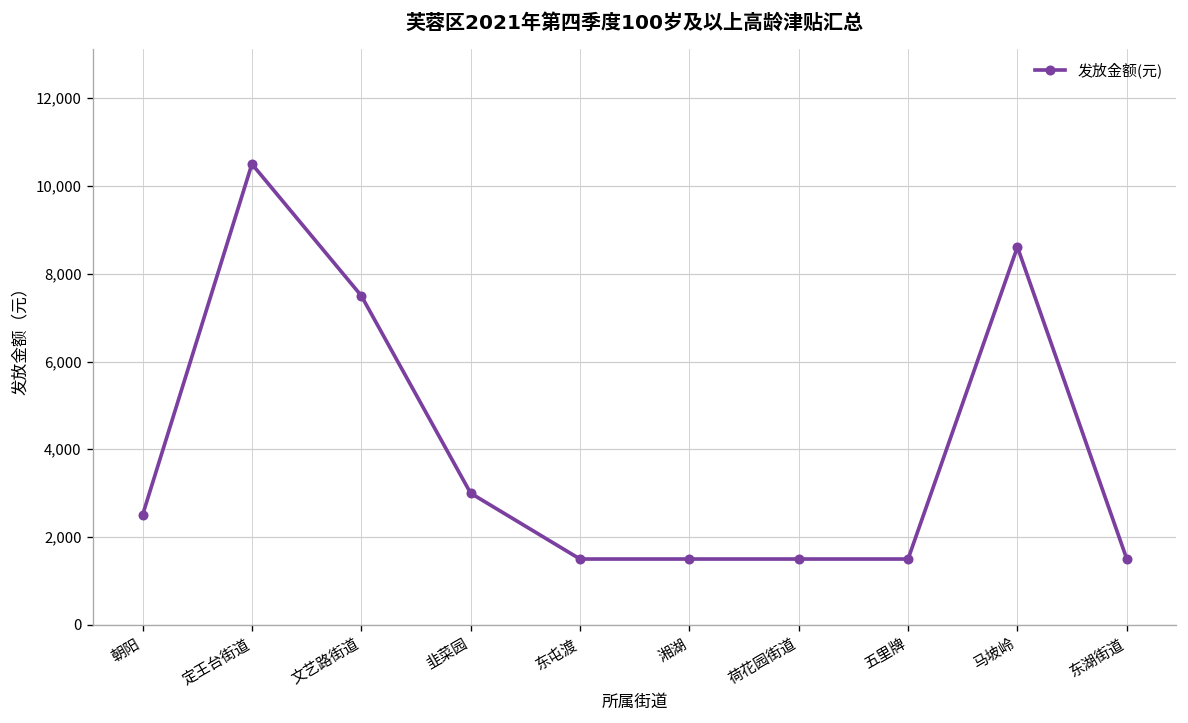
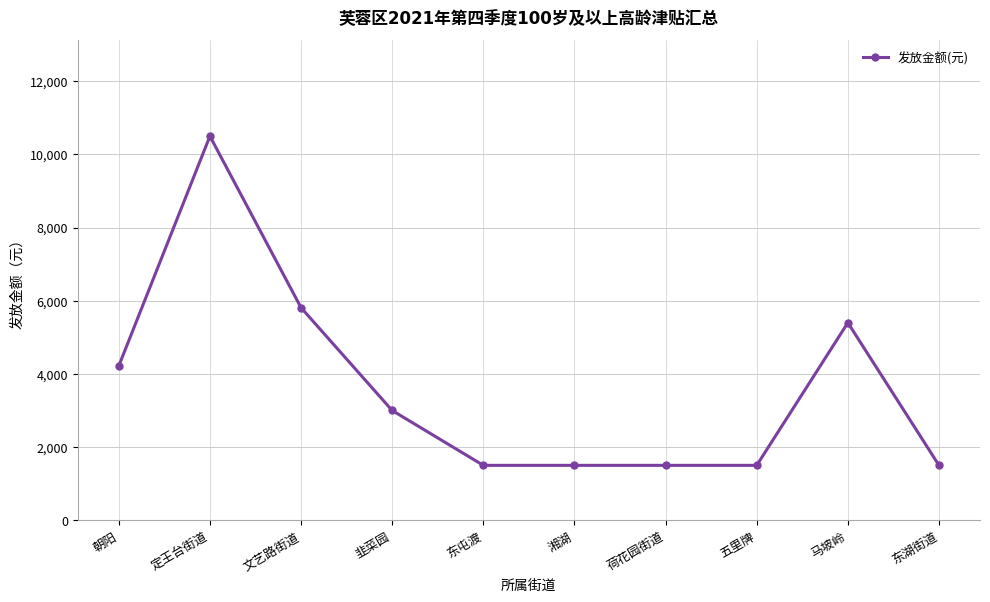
朝阳: 2,500 -> 4,200
文艺路街道: 7,500 -> 5,800
马坡岭: 8,600 -> 5,400
